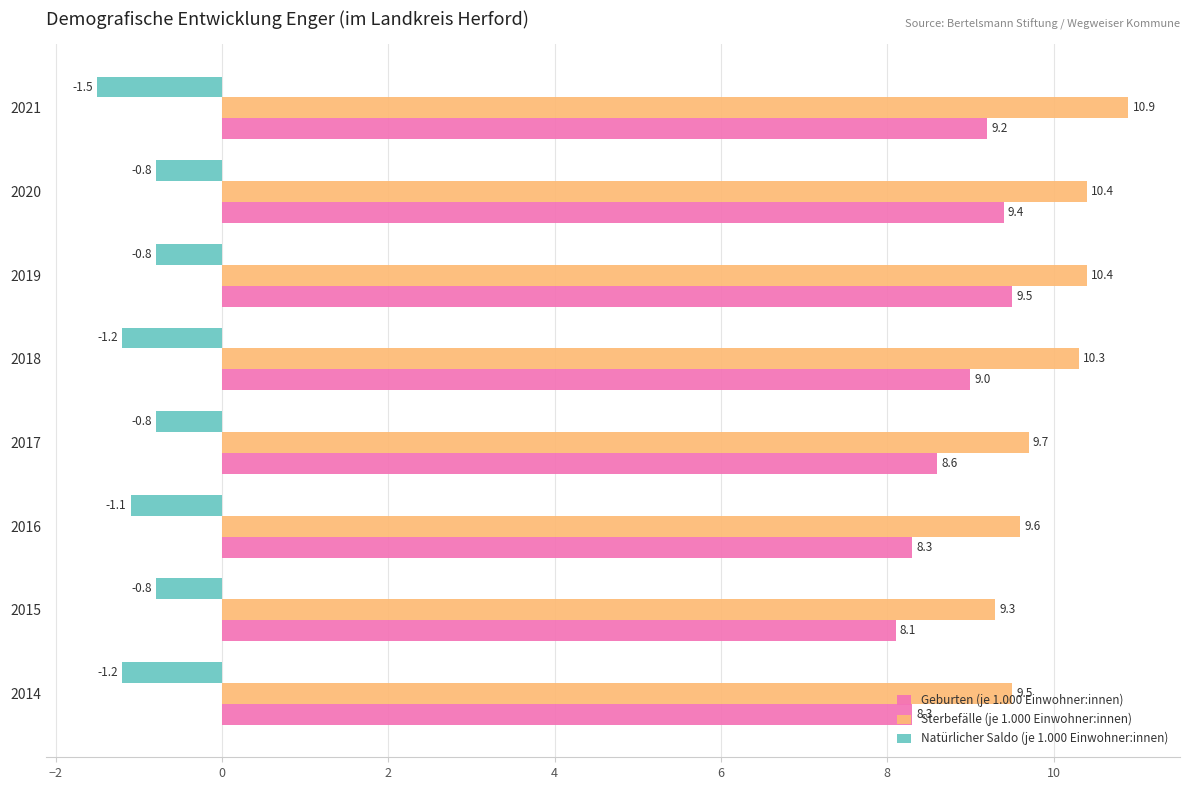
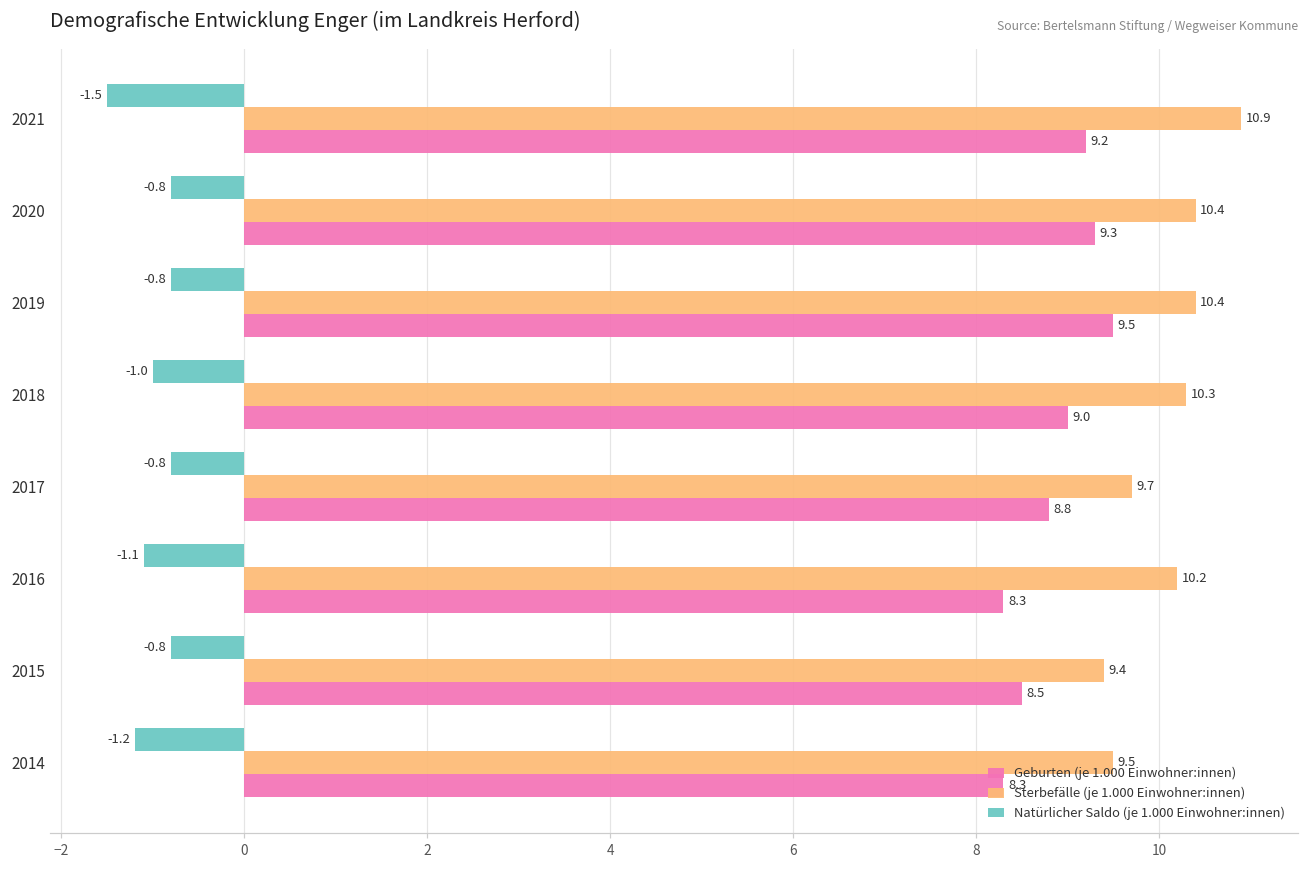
Geburten (je 1.000 Einwohner:innen), 2020: 9.4 -> 9.3
Natürlicher Saldo (je 1.000 Einwohner:innen), 2018: -1.2 -> -1.0
Geburten (je 1.000 Einwohner:innen), 2017: 8.6 -> 8.8
Sterbefälle (je 1.000 Einwohner:innen), 2016: 9.6 -> 10.2
Sterbefälle (je 1.000 Einwohner:innen), 2015: 9.3 -> 9.4
Geburten (je 1.000 Einwohner:innen), 2015: 8.1 -> 8.5
